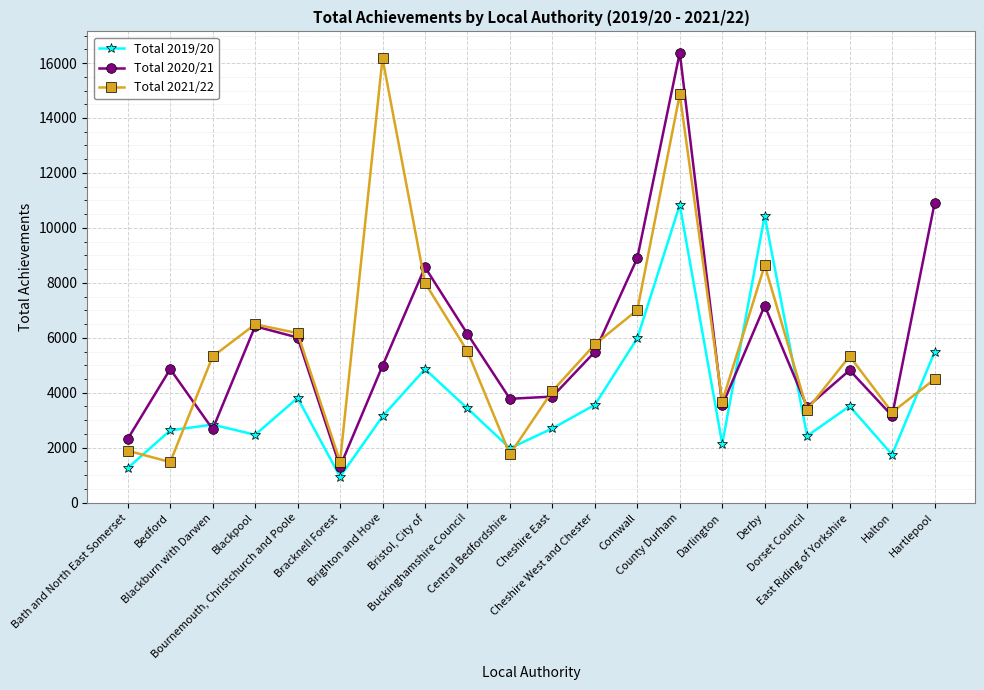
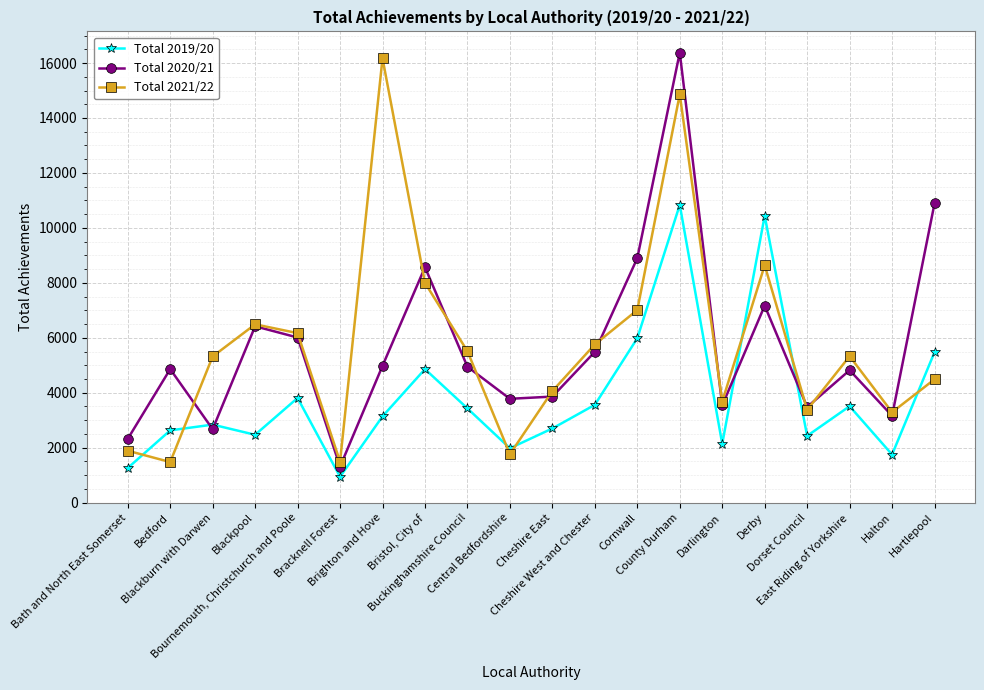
Total 2020/21, Buckinghamshire Council: 6100 -> 4900
